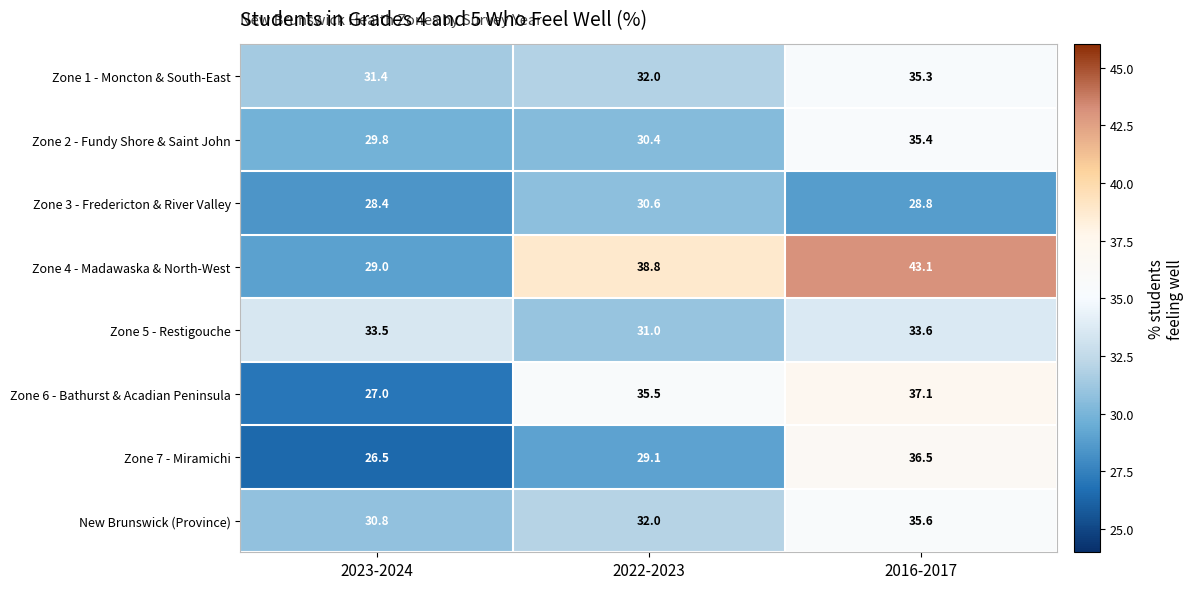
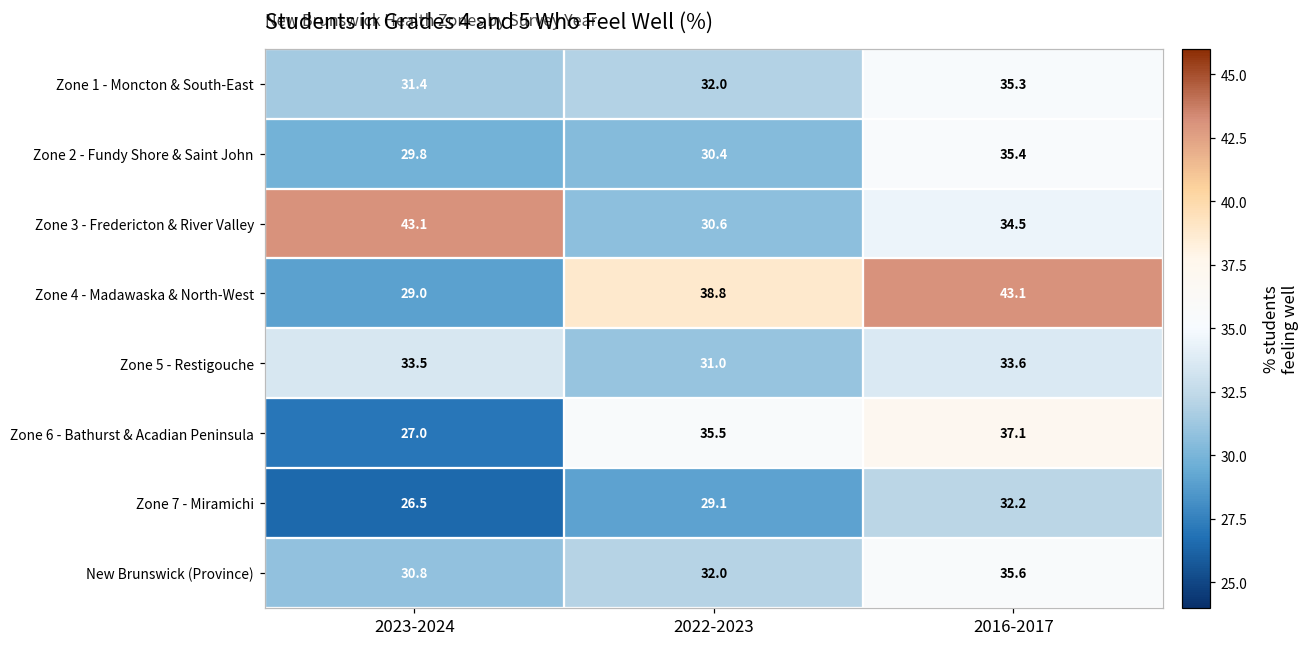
Zone 3 - Fredericton & River Valley, 2023-2024: 28.4 -> 43.1
Zone 3 - Fredericton & River Valley, 2016-2017: 28.8 -> 34.5
Zone 7 - Miramichi, 2016-2017: 36.5 -> 32.2
